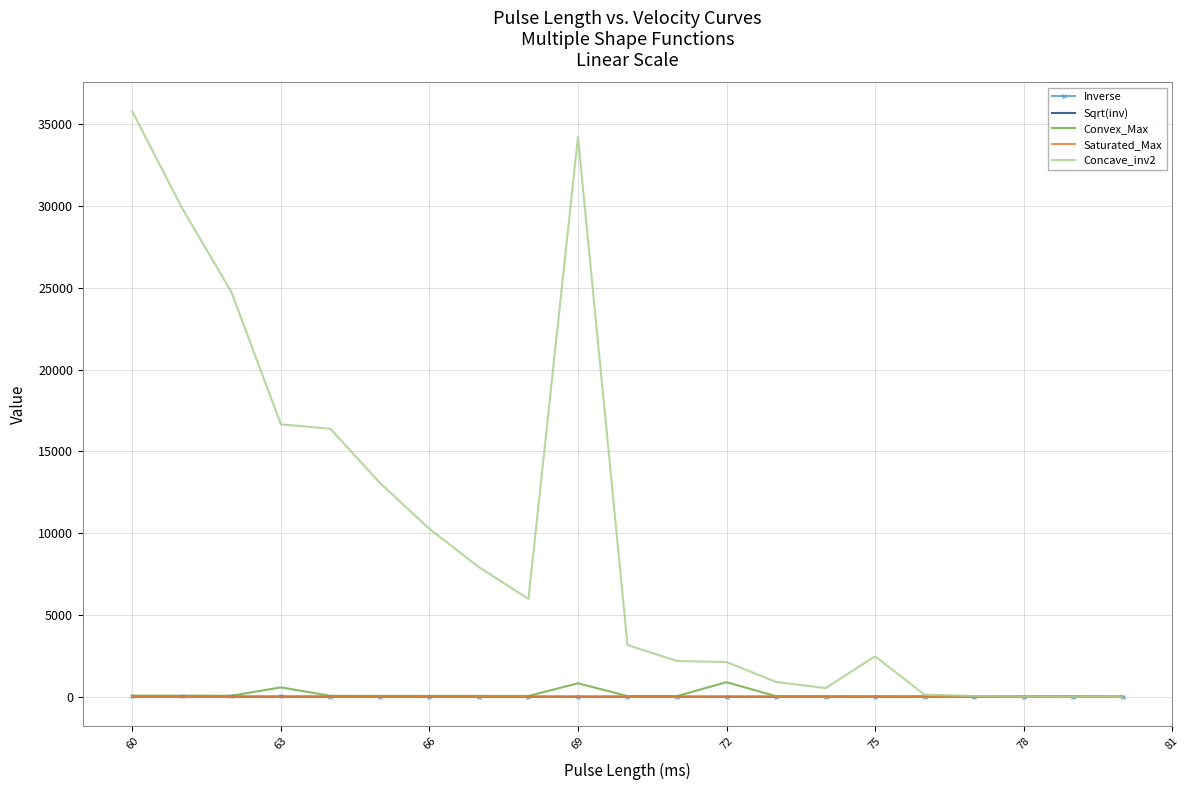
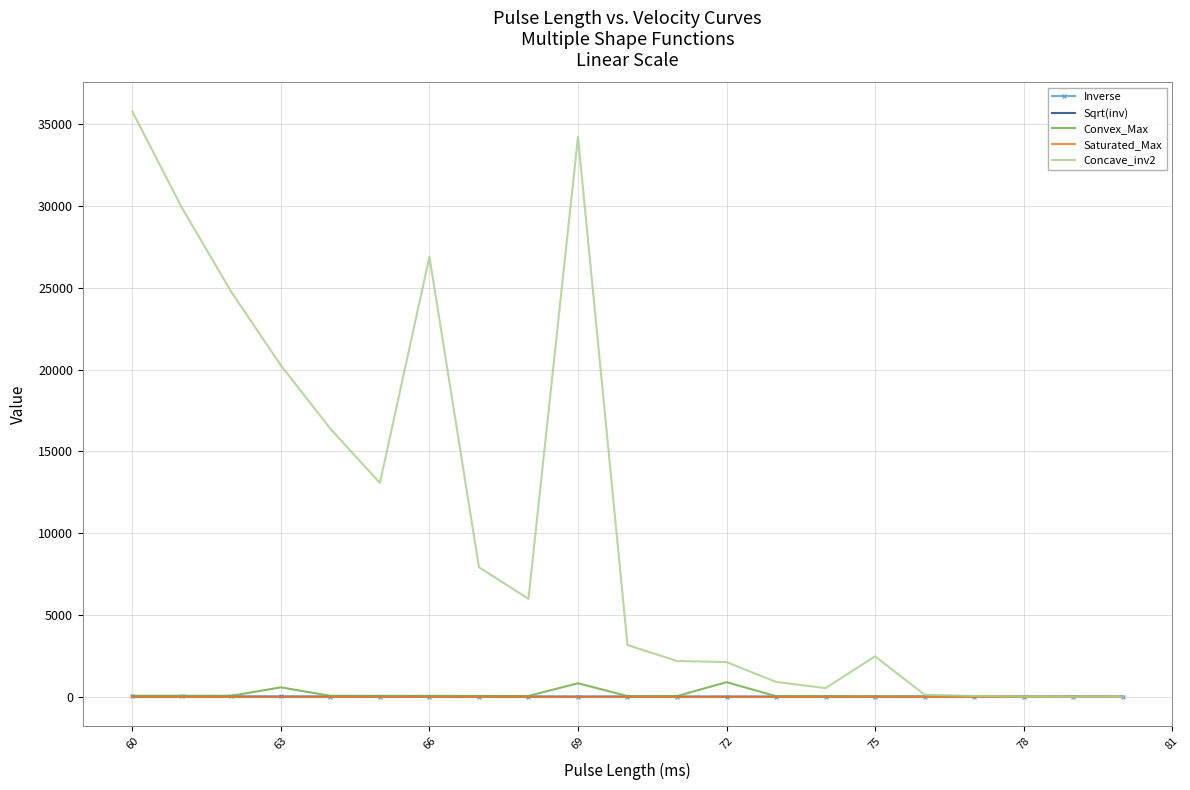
Concave_inv2, 63: 16700 -> 20300
Concave_inv2, 66: 10300 -> 26900
